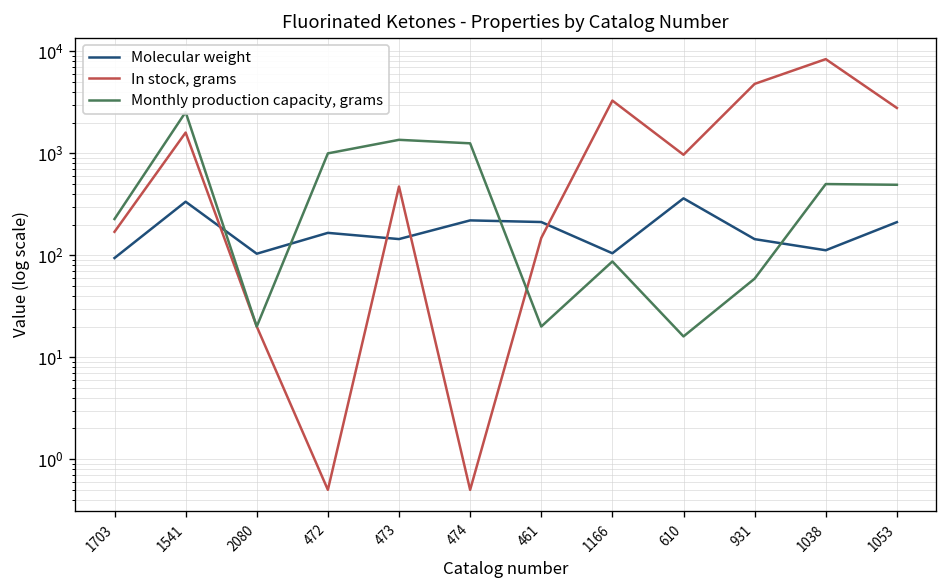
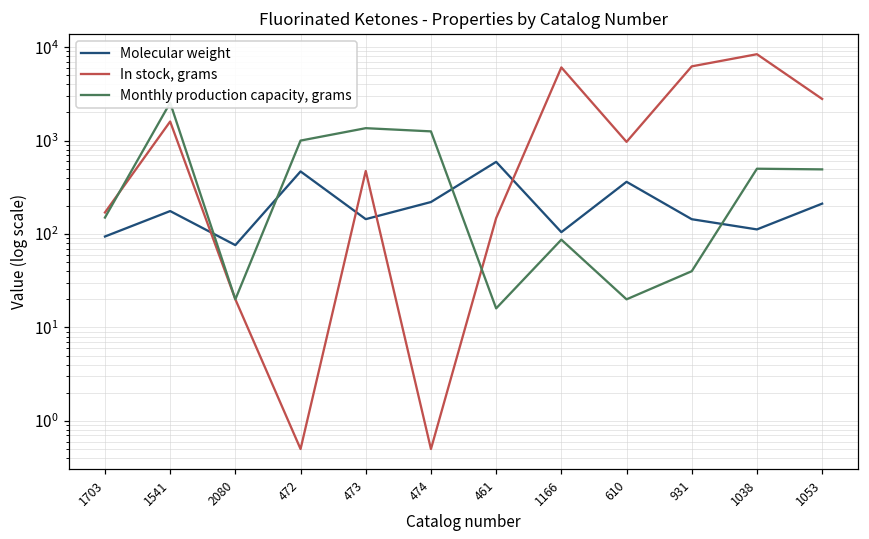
Monthly production capacity, grams, 1703: 230 -> 150
Molecular weight, 1541: 340 -> 180
Molecular weight, 2080: 100 -> 80
Molecular weight, 472: 170 -> 500
Molecular weight, 461: 210 -> 600
Monthly production capacity, grams, 461: 20 -> 16
In stock, grams, 1166: 3300 -> 6000
Monthly production capacity, grams, 610: 16 -> 20
In stock, grams, 931: 5000 -> 6000
Monthly production capacity, grams, 931: 60 -> 40
